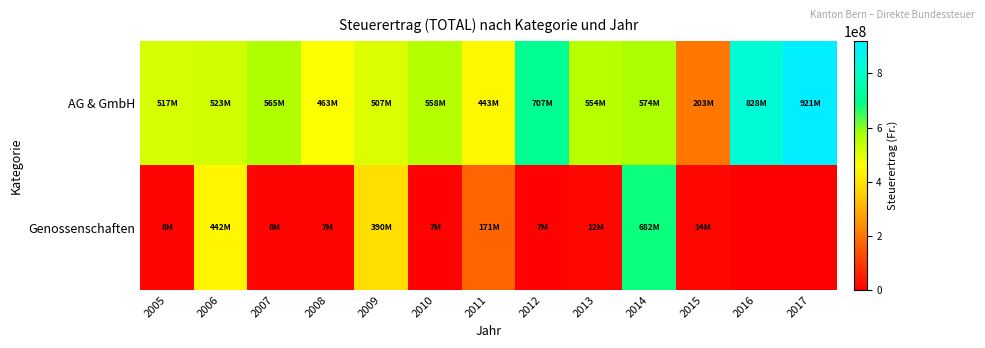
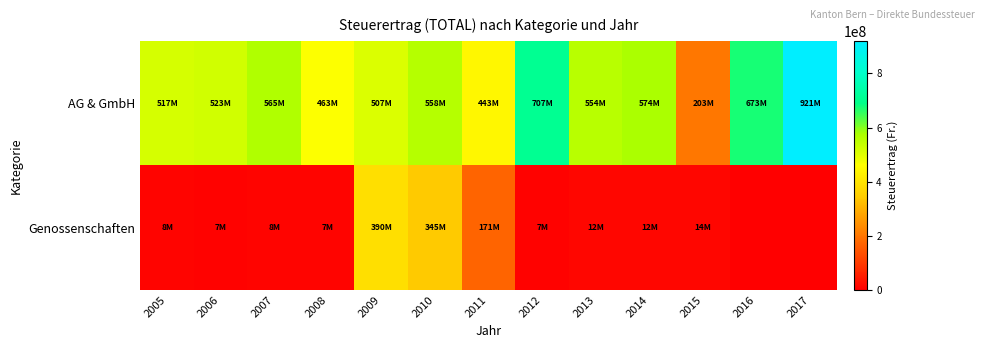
AG & GmbH, 2016: 828M -> 673M
Genossenschaften, 2006: 442M -> 7M
Genossenschaften, 2010: 7M -> 345M
Genossenschaften, 2014: 682M -> 12M
